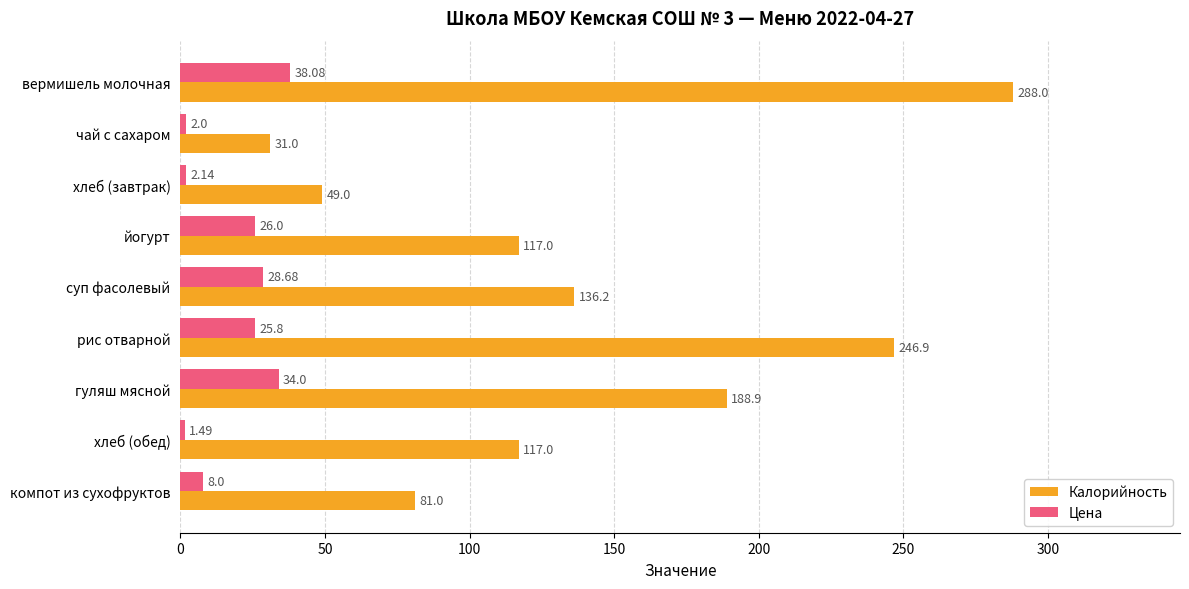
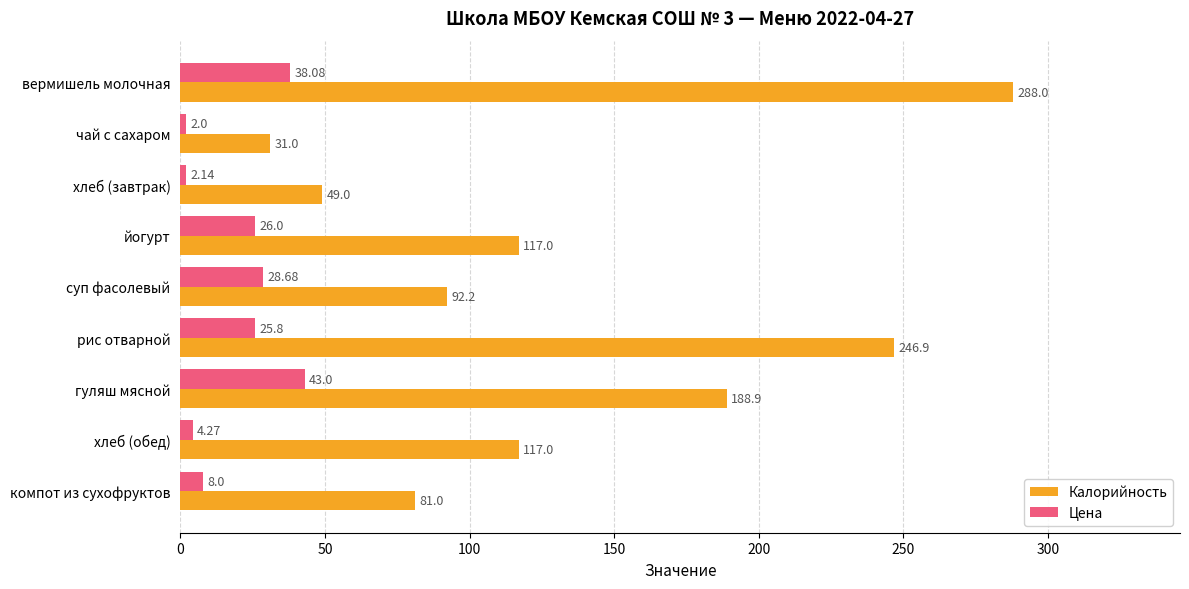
Калорийность, суп фасолевый: 136.2 -> 92.2
Цена, гуляш мясной: 34.0 -> 43.0
Цена, хлеб (обед): 1.49 -> 4.27
